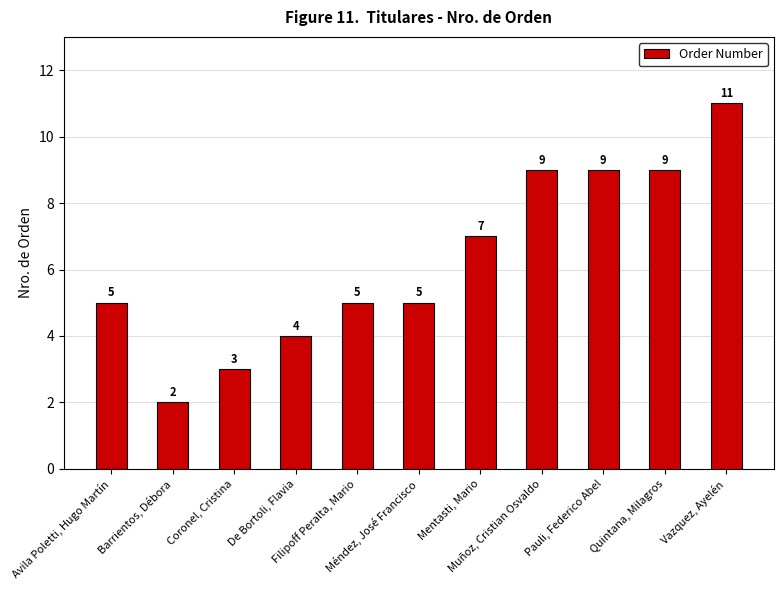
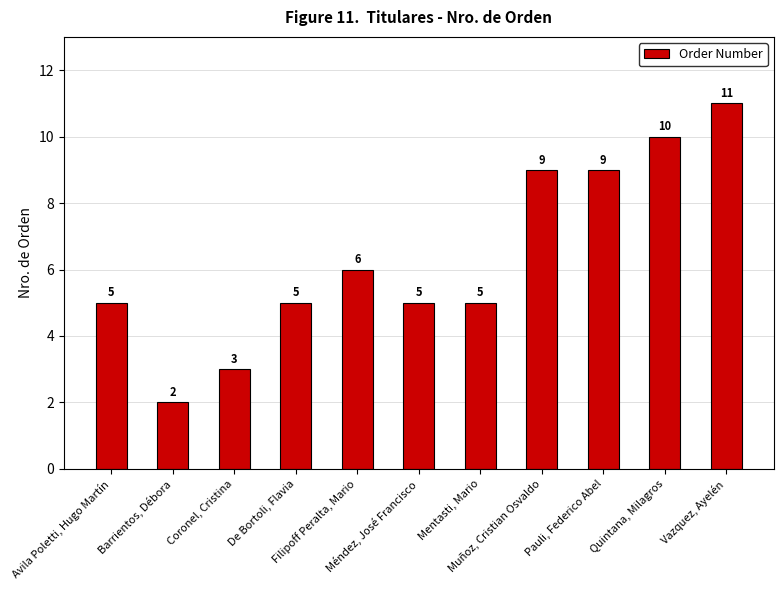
De Bortoli, Flavia: 4 -> 5
Filipoff Peralta, Mario: 5 -> 6
Mentasti, Mario: 7 -> 5
Quintana, Milagros: 9 -> 10
